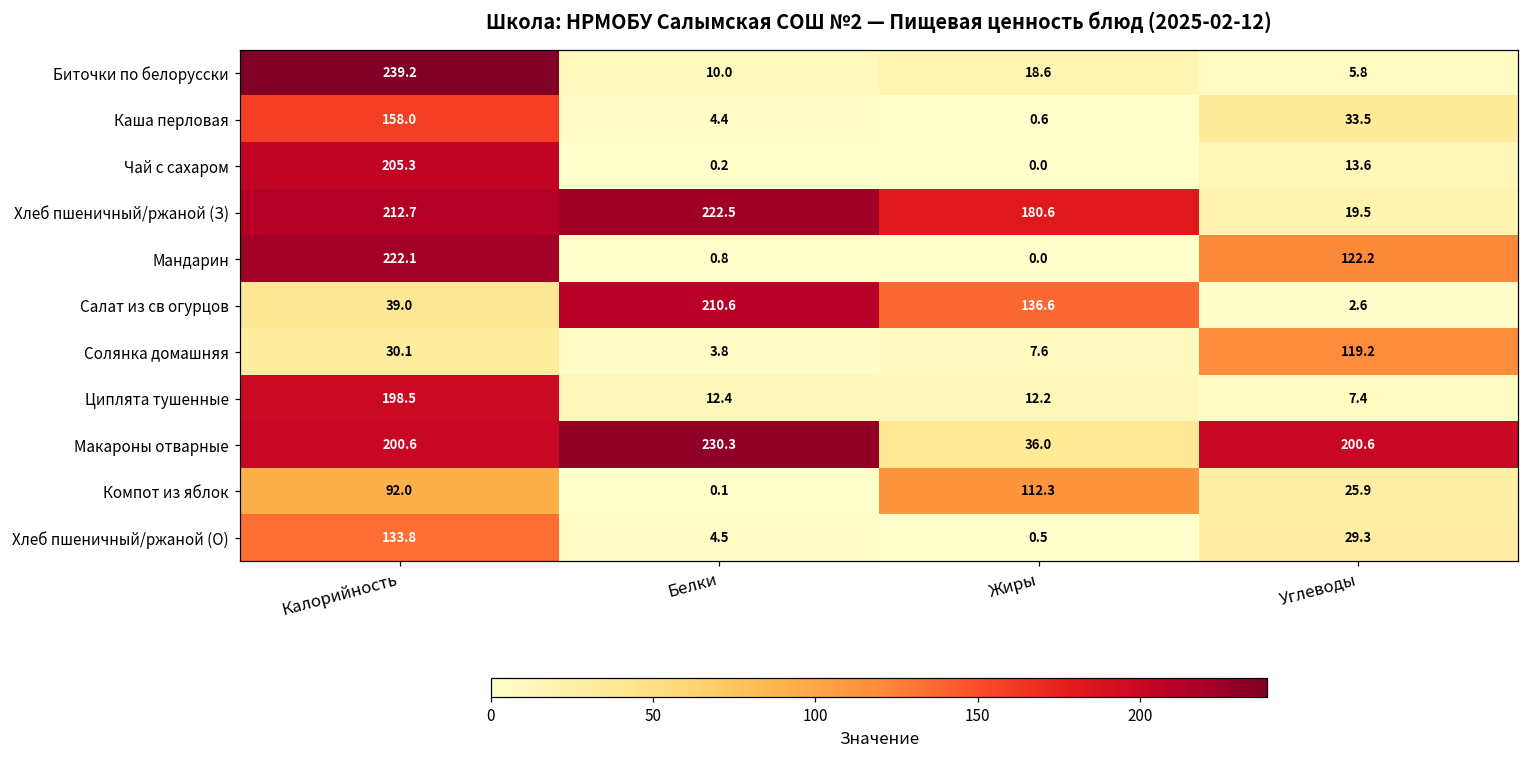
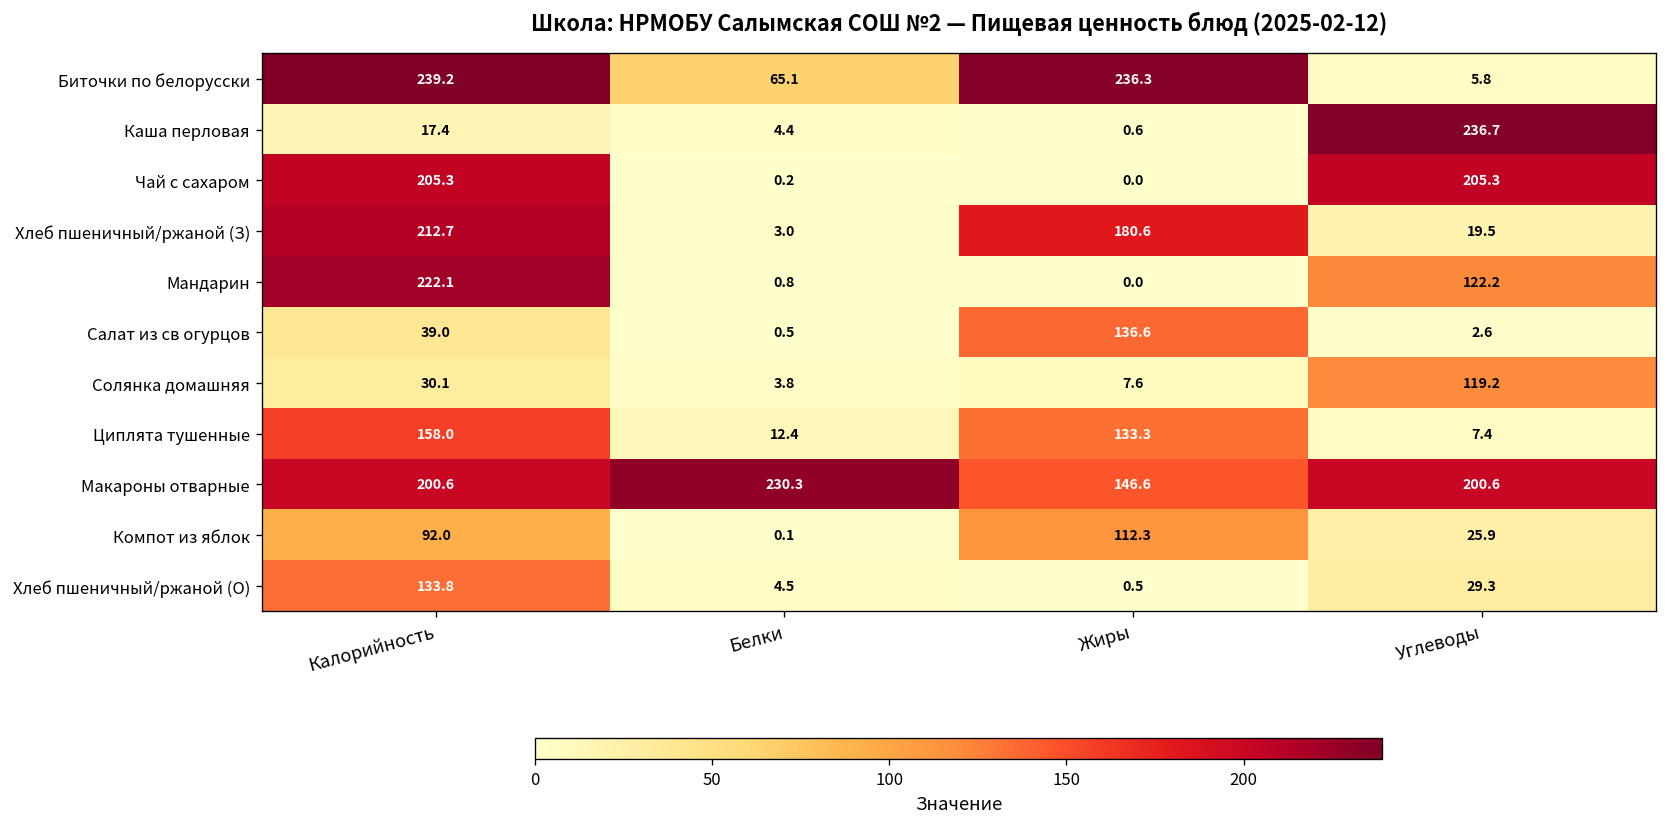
Биточки по белорусски, Белки: 10.0 -> 65.1
Биточки по белорусски, Жиры: 18.6 -> 236.3
Каша перловая, Калорийность: 158.0 -> 17.4
Каша перловая, Углеводы: 33.5 -> 236.7
Чай с сахаром, Углеводы: 13.6 -> 205.3
Хлеб пшеничный/ржаной (З), Белки: 222.5 -> 3.0
Салат из св огурцов, Белки: 210.6 -> 0.5
Циплята тушенные, Калорийность: 198.5 -> 158.0
Циплята тушенные, Жиры: 12.2 -> 133.3
Макароны отварные, Жиры: 36.0 -> 146.6
